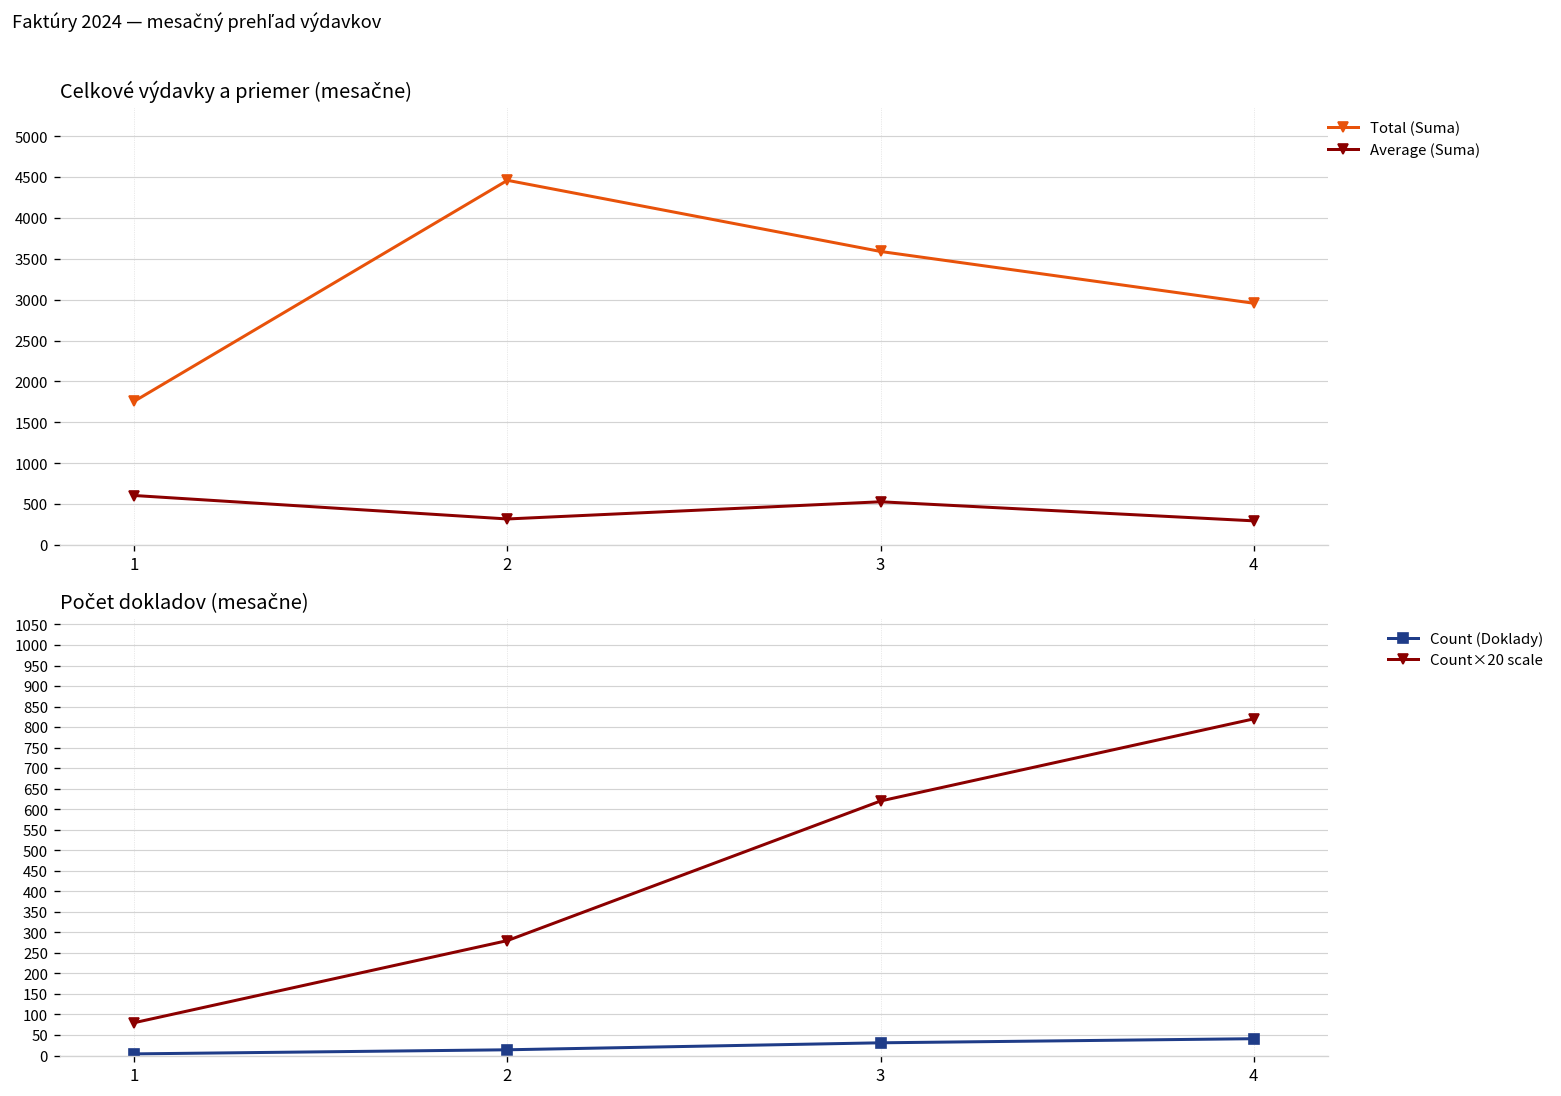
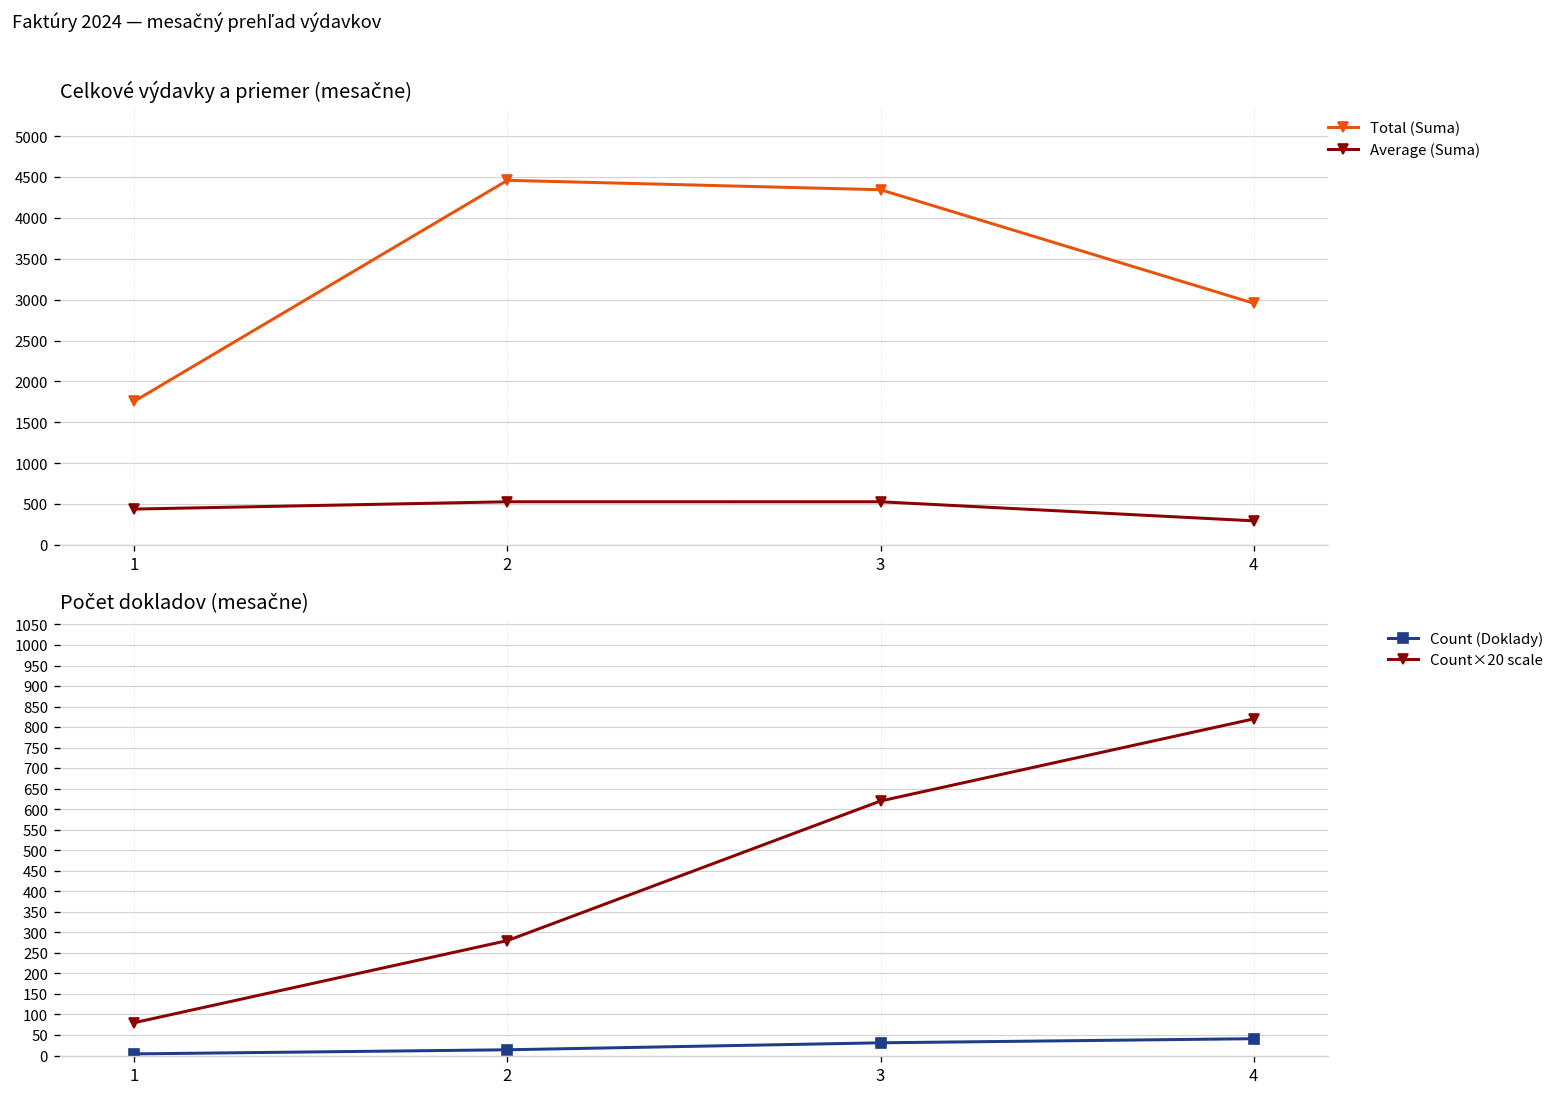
Celkové výdavky a priemer (mesačne), Average (Suma), 1: 600 -> 400
Celkové výdavky a priemer (mesačne), Average (Suma), 2: 300 -> 500
Celkové výdavky a priemer (mesačne), Total (Suma), 3: 3600 -> 4300
